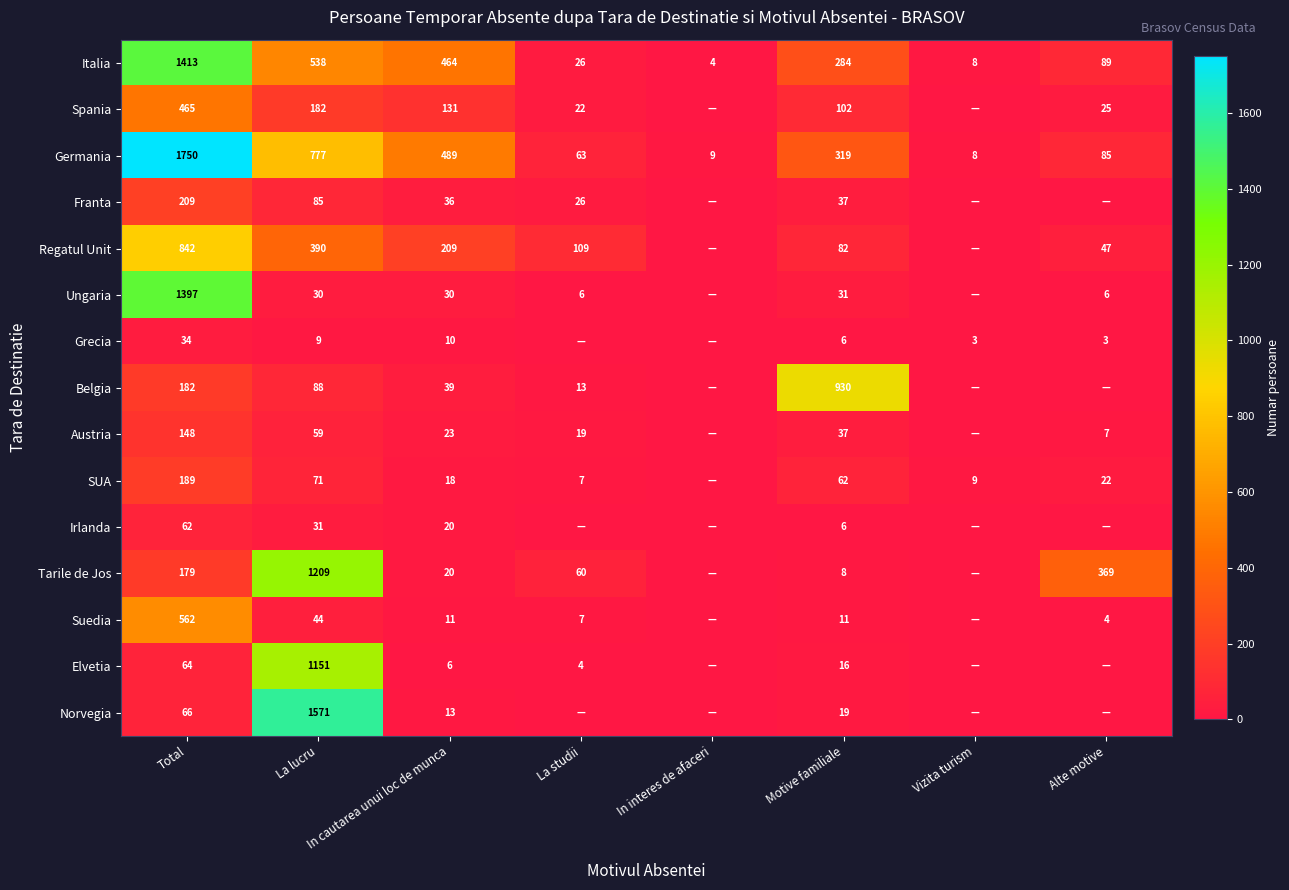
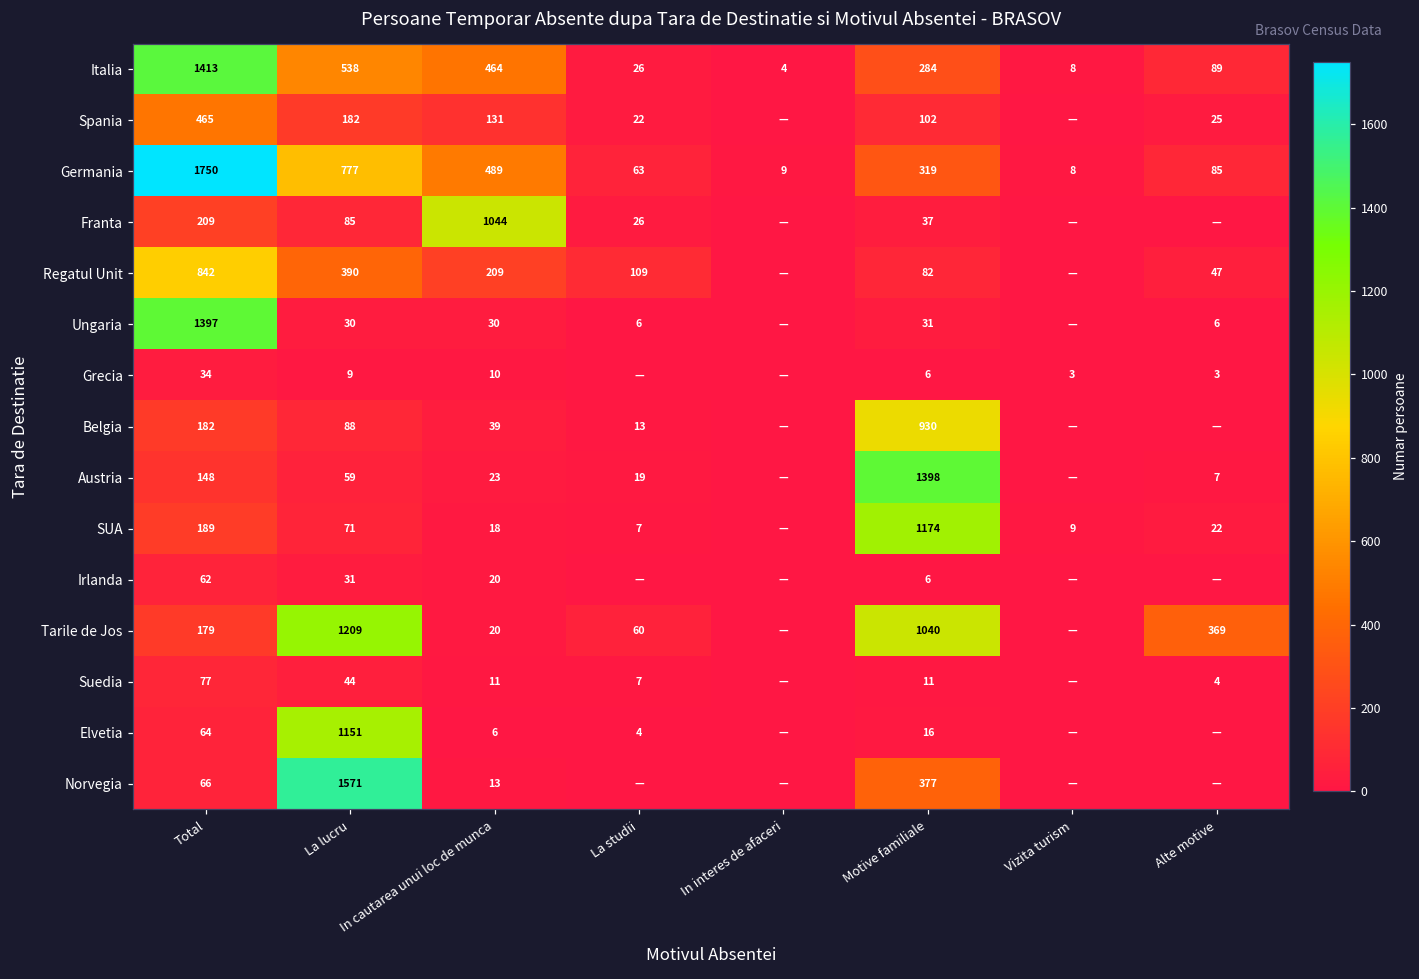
Franta, In cautarea unui loc de munca: 36 -> 1044
Austria, Motive familiale: 37 -> 1398
SUA, Motive familiale: 62 -> 1174
Tarile de Jos, Motive familiale: 8 -> 1040
Suedia, Total: 562 -> 77
Norvegia, Motive familiale: 19 -> 377
